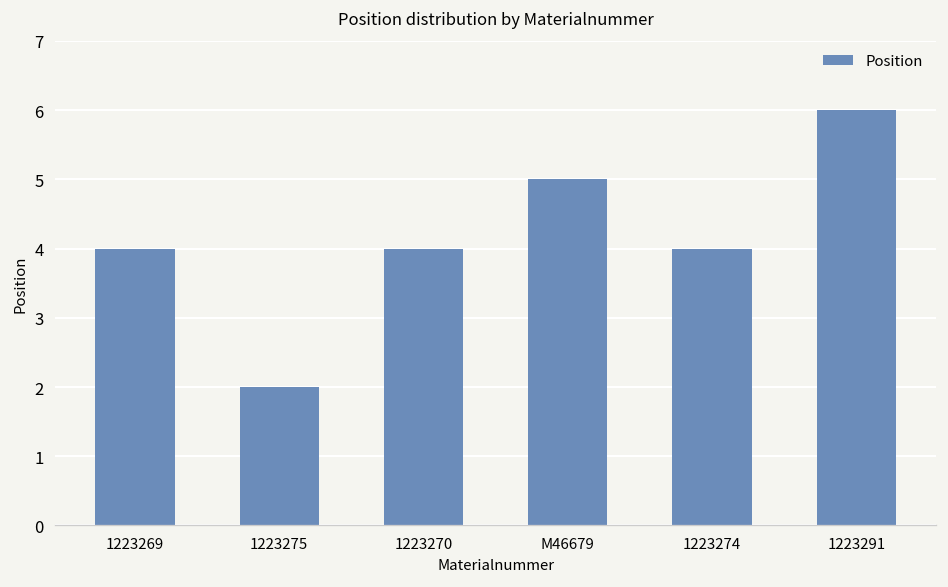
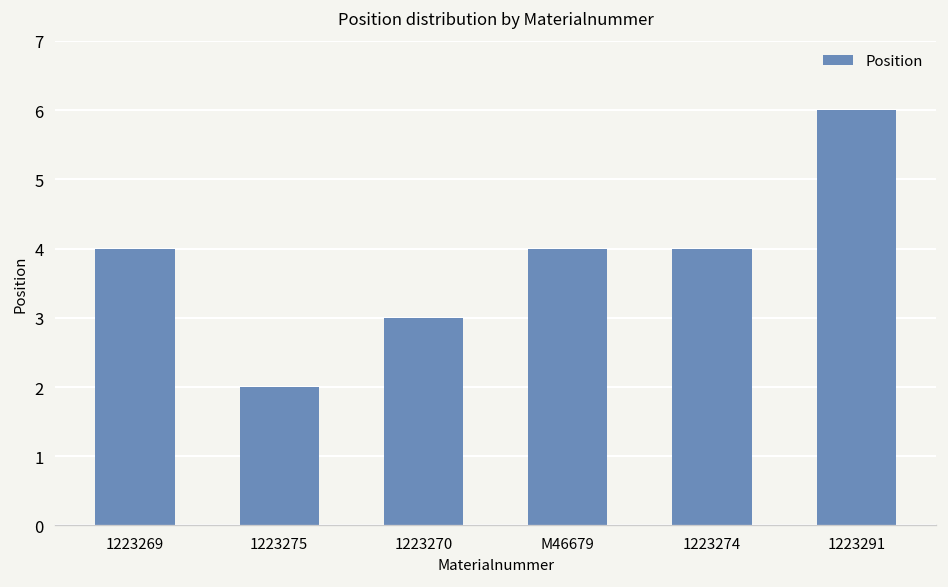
1223270: 4 -> 3
M46679: 5 -> 4
